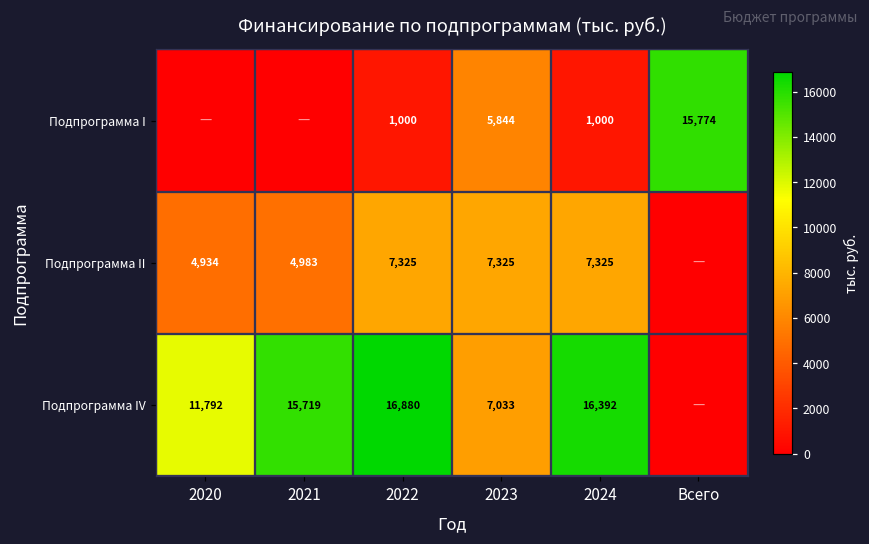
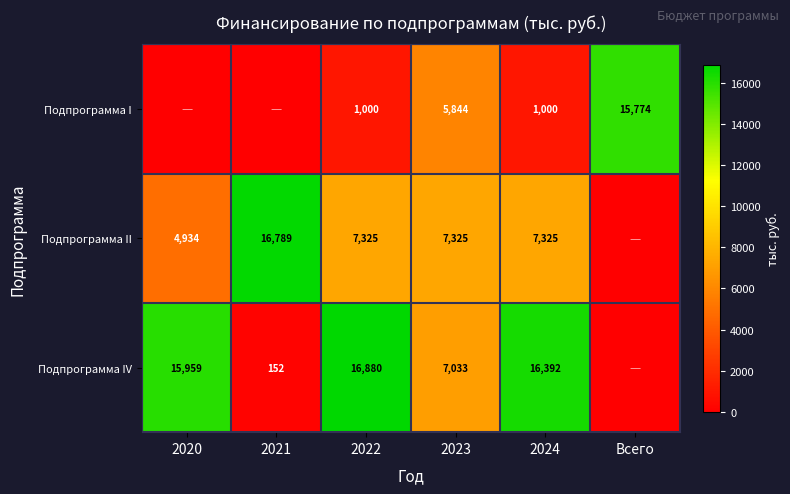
Подпрограмма II, 2021: 4,983 -> 16,789
Подпрограмма IV, 2020: 11,792 -> 15,959
Подпрограмма IV, 2021: 15,719 -> 152
